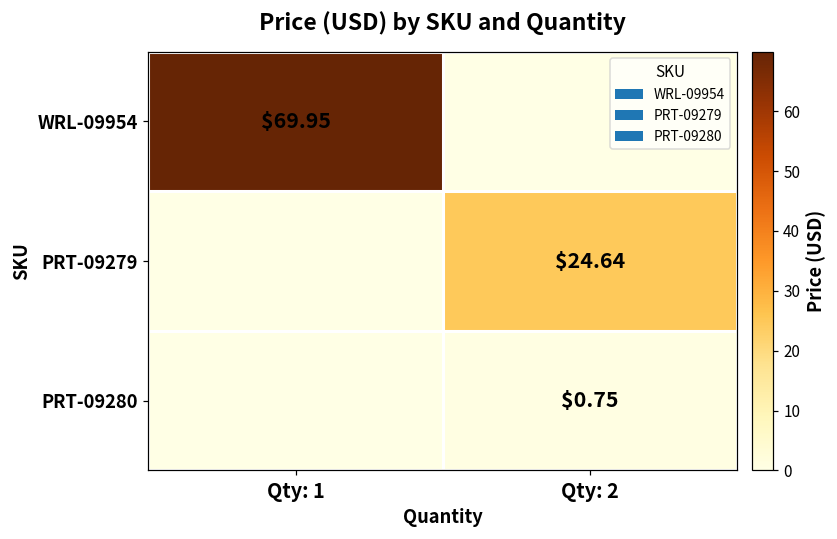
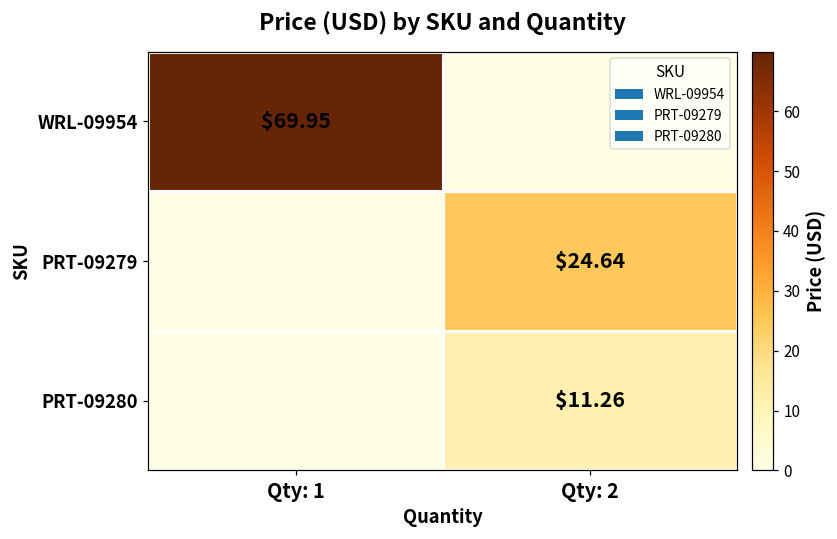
PRT-09280, Qty: 2: $0.75 -> $11.26
